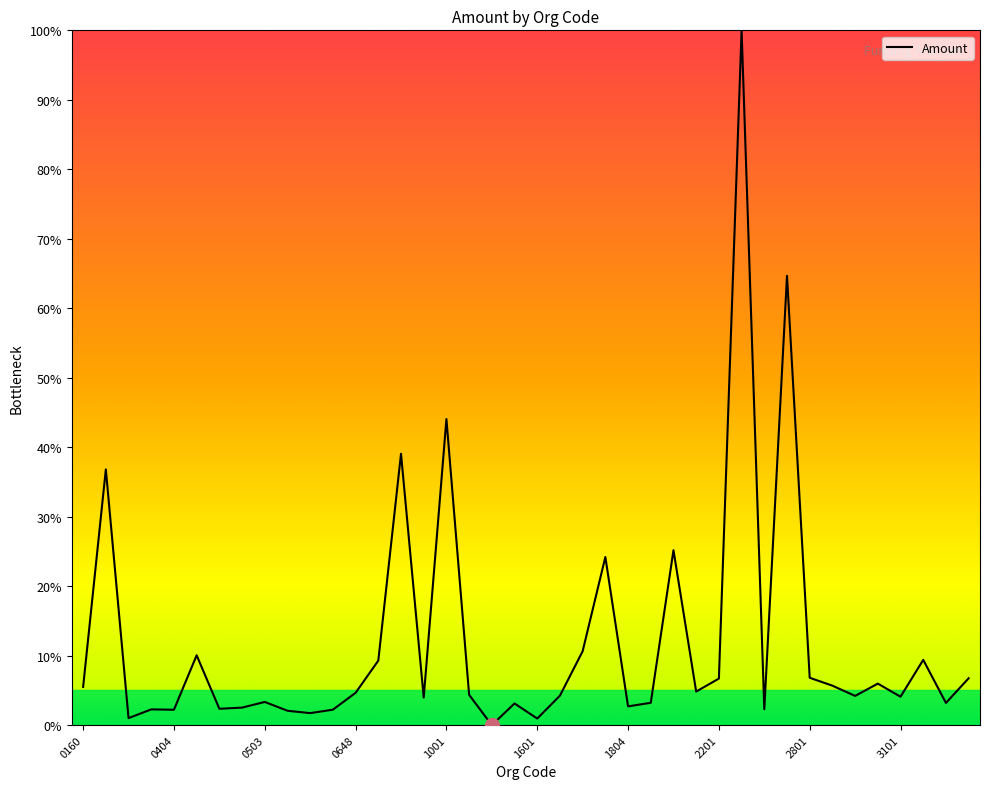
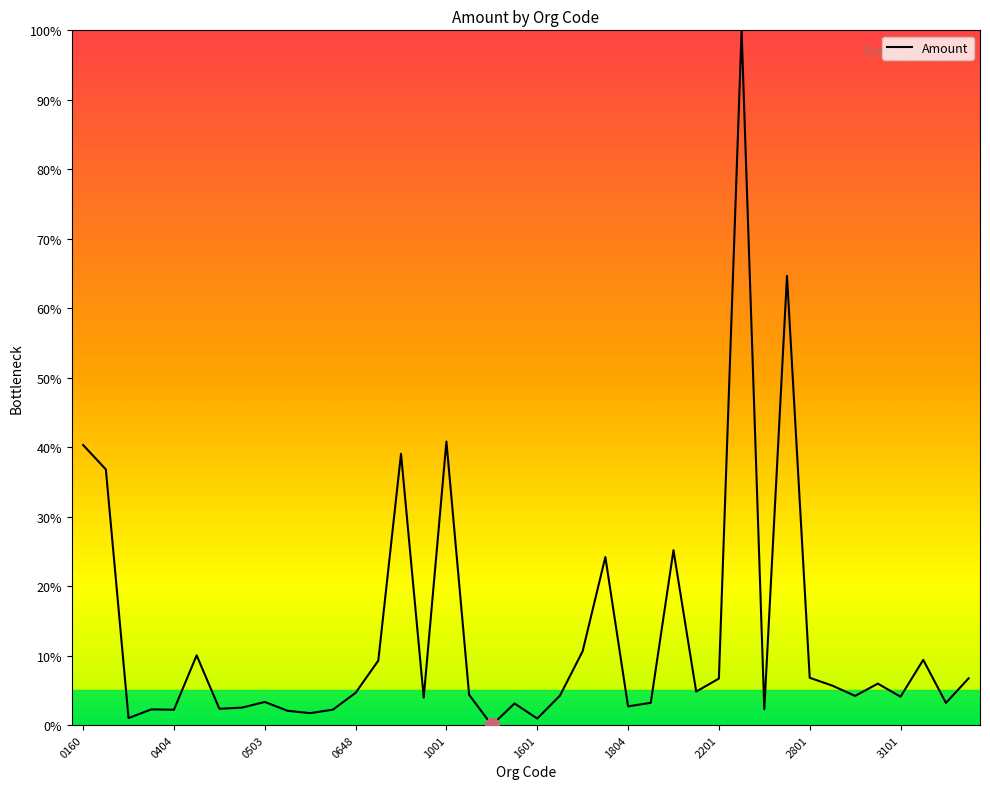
Amount, 0160: 6% -> 40%
Amount, 1001: 44% -> 41%
